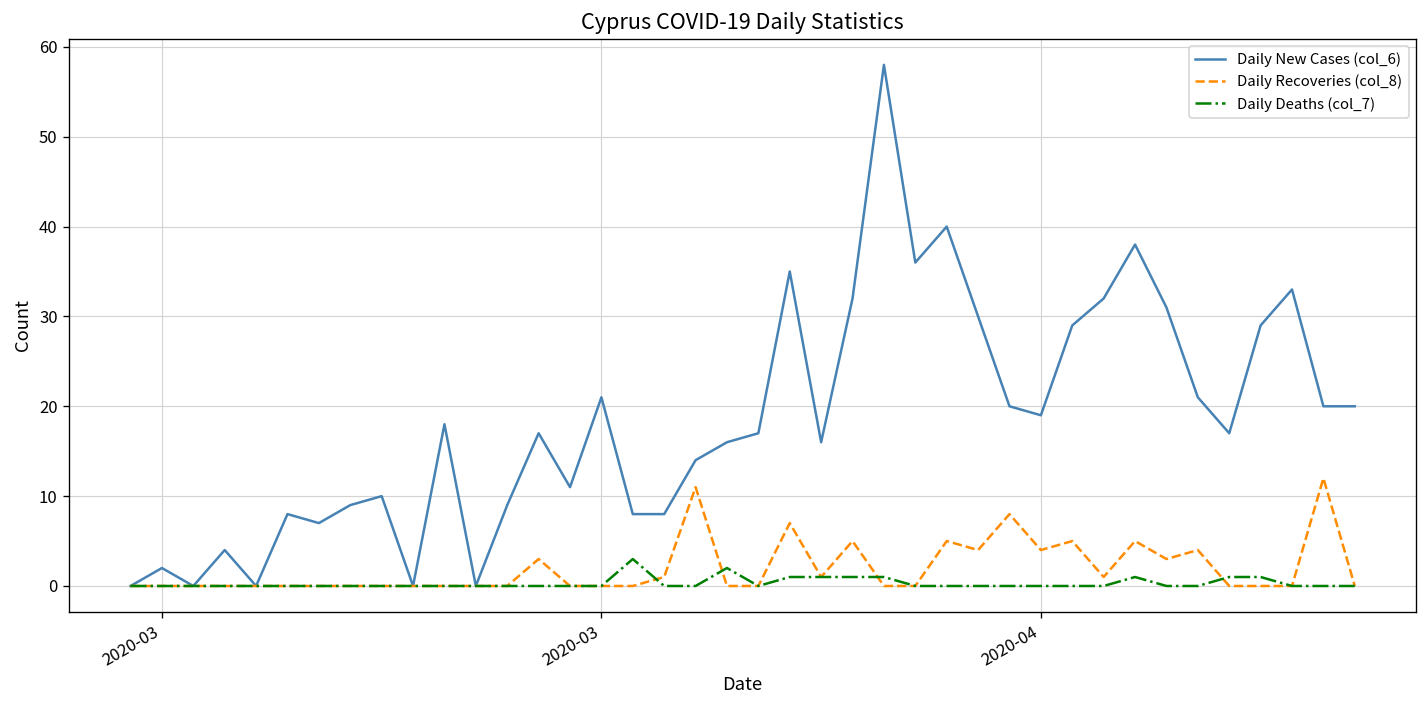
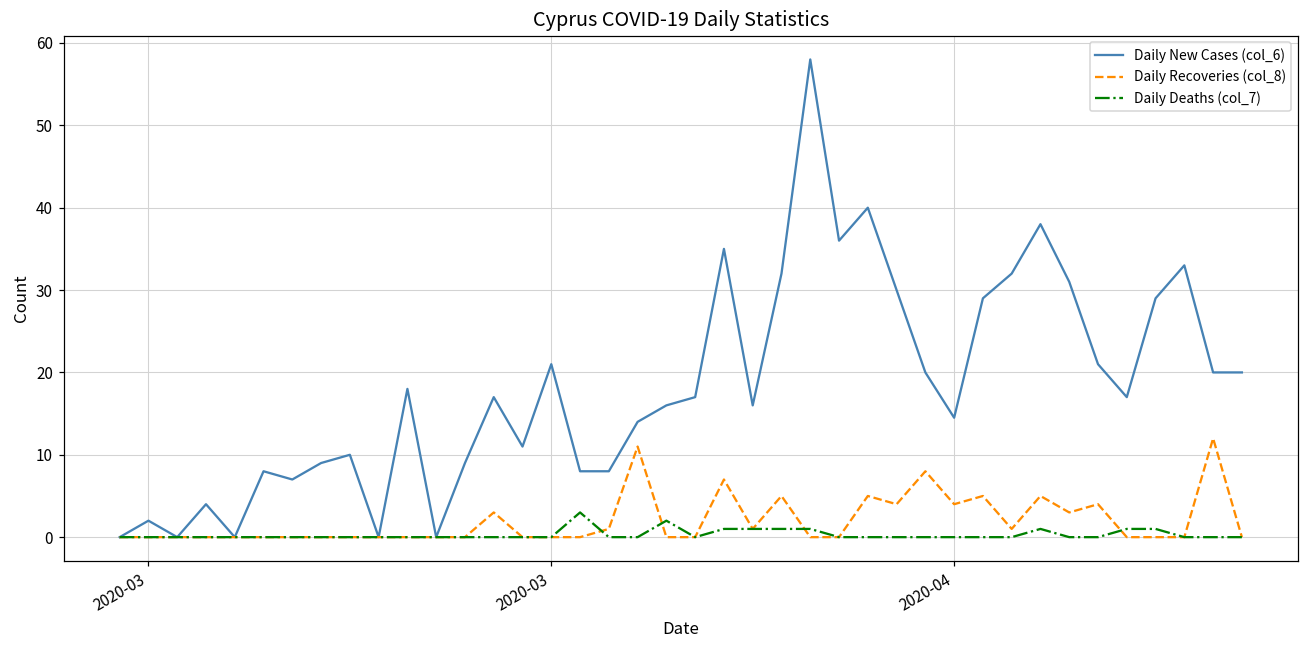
Daily New Cases (col_6), 2020-04: 19 -> 15
